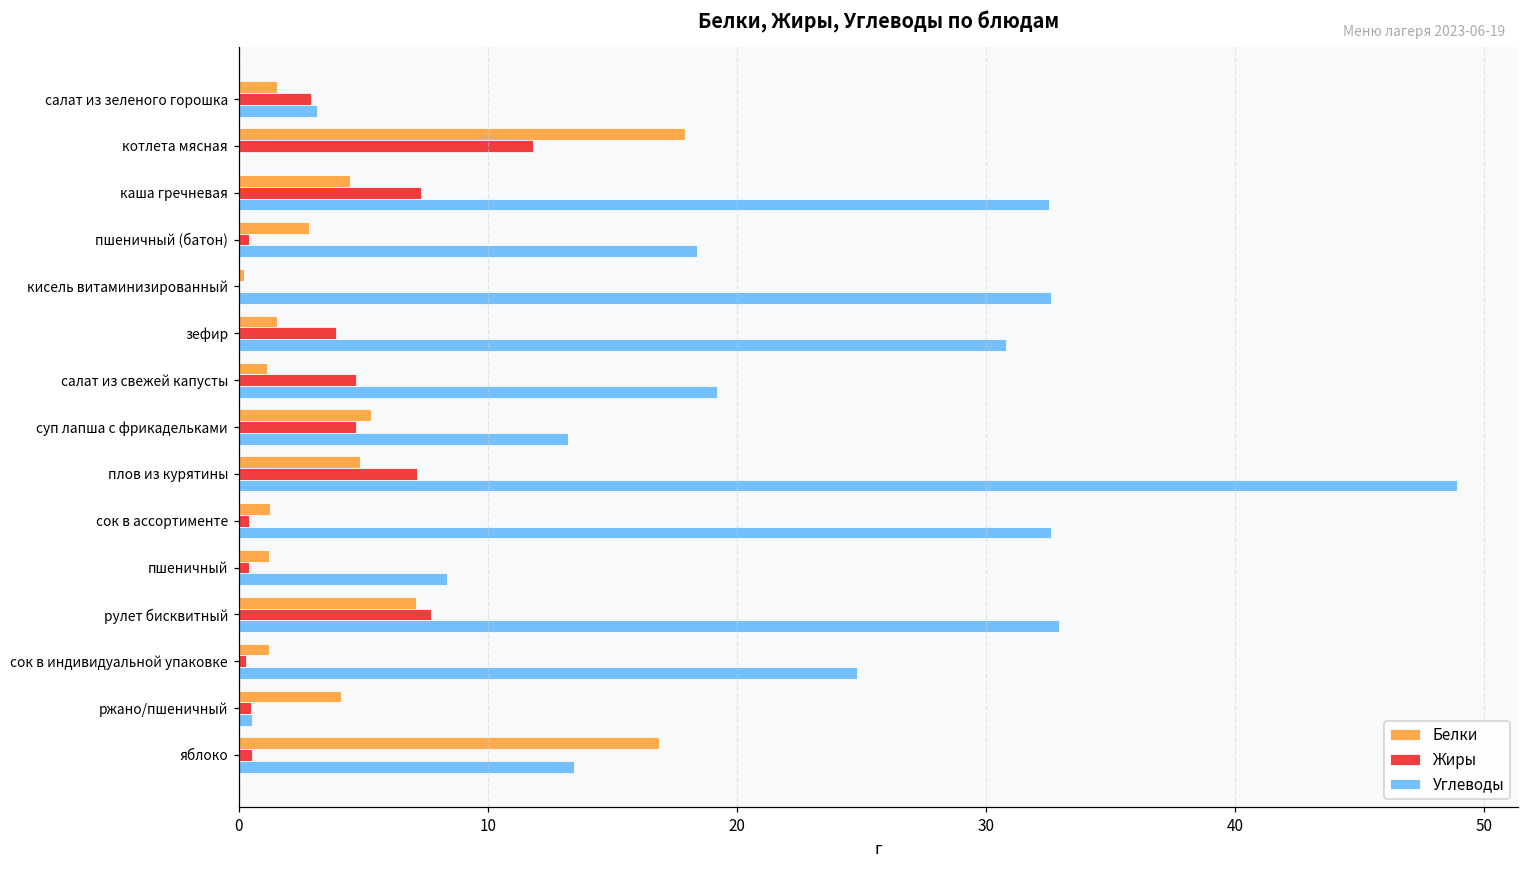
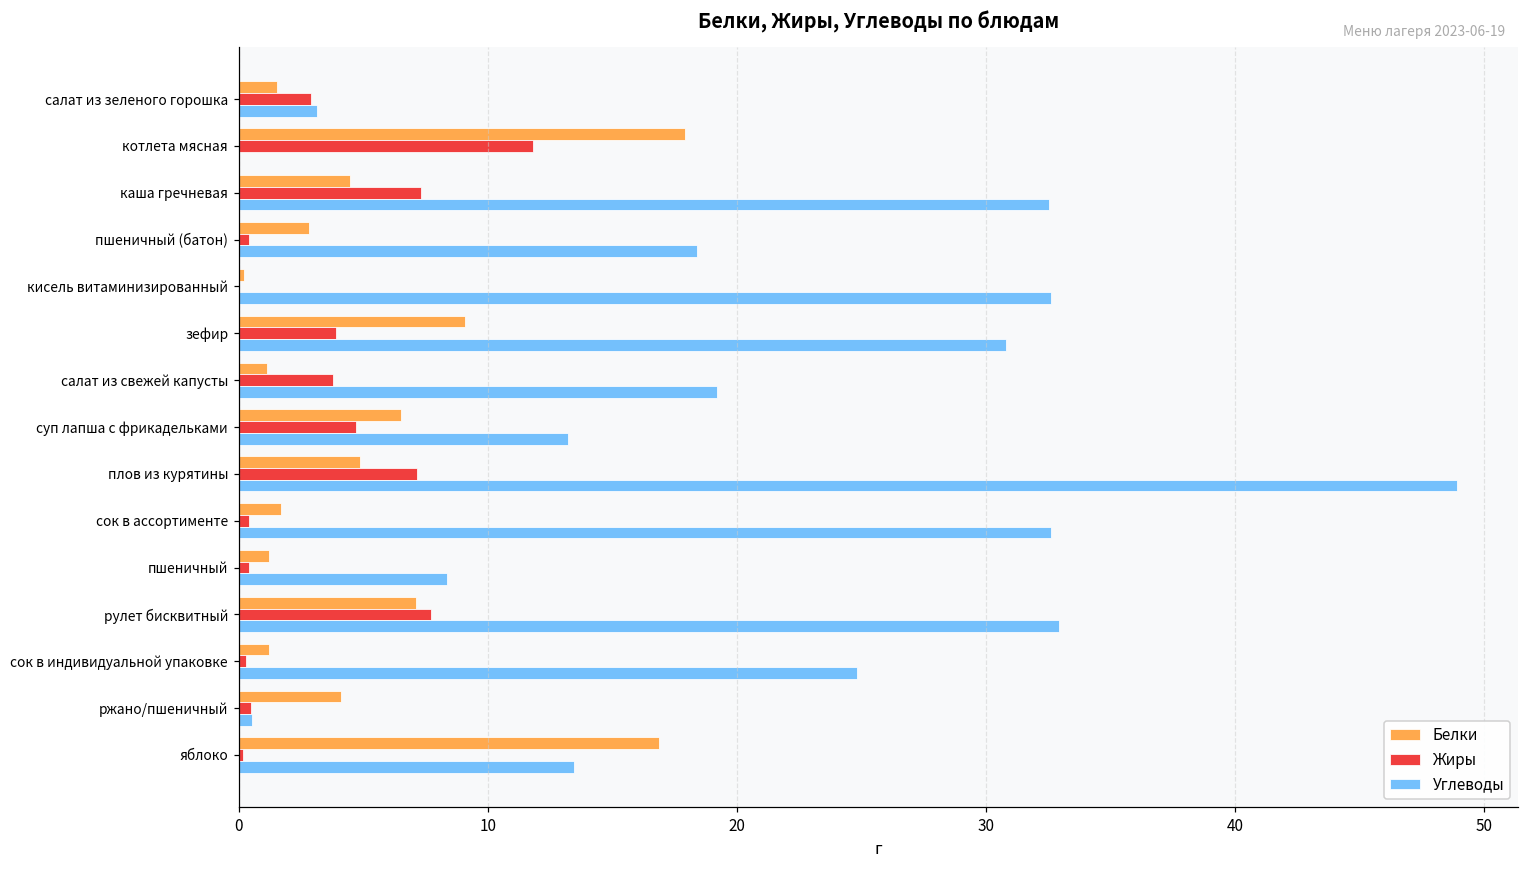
Белки, зефир: 1.5 -> 9.1
Жиры, салат из свежей капусты: 4.7 -> 3.8
Белки, суп лапша с фрикадельками: 5.3 -> 6.5
Белки, сок в ассортименте: 1.3 -> 1.7
Жиры, яблоко: 0.5 -> 0.2
